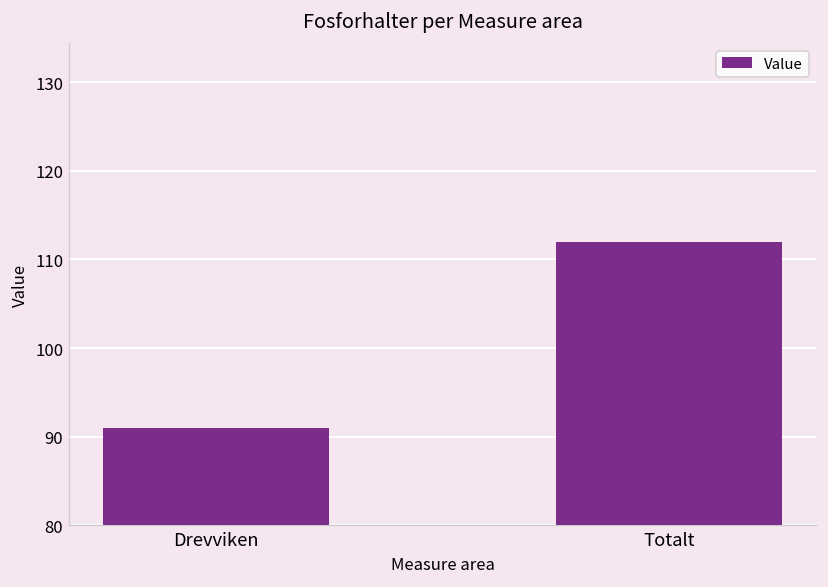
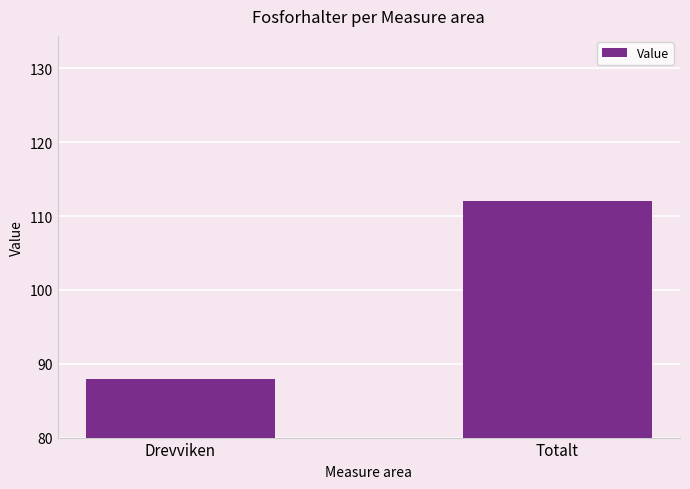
Drevviken: 91 -> 88
